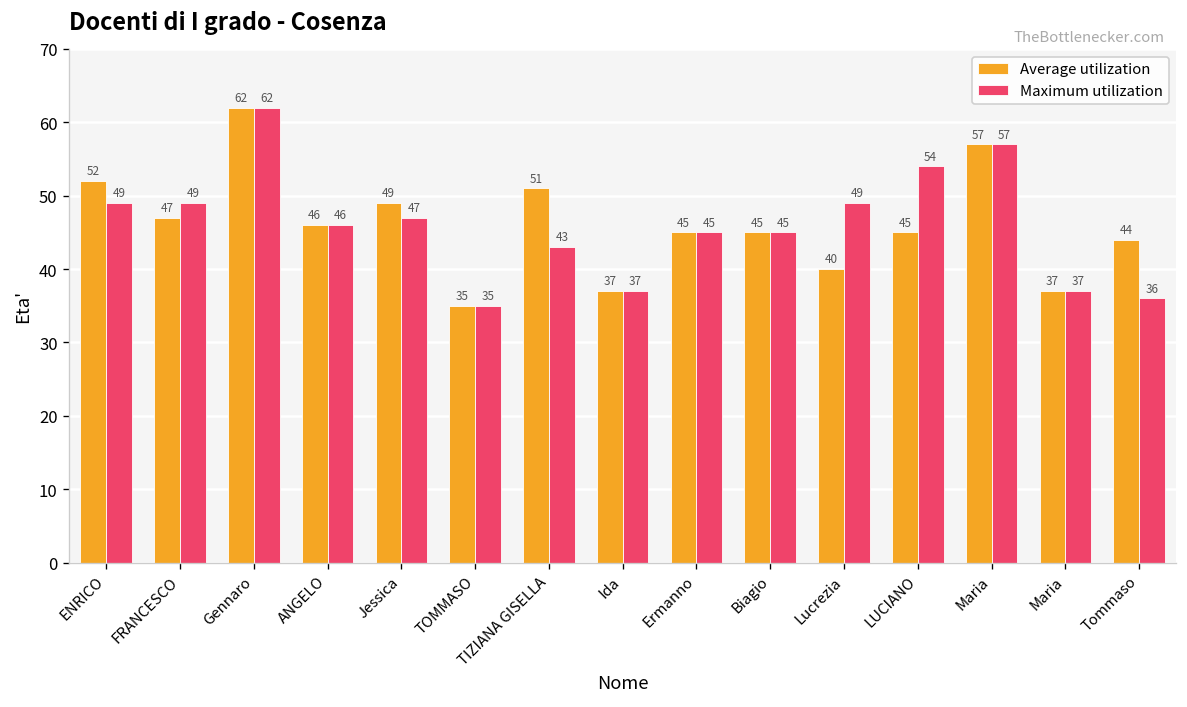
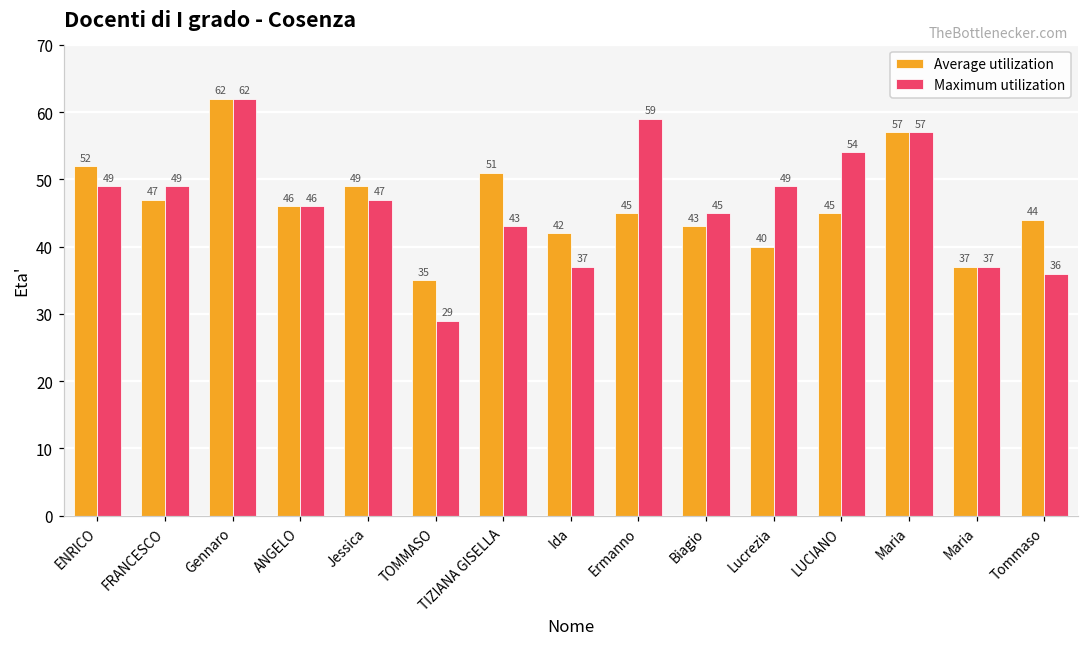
Maximum utilization, TOMMASO: 35 -> 29
Average utilization, Ida: 37 -> 42
Maximum utilization, Ermanno: 45 -> 59
Average utilization, Biagio: 45 -> 43
